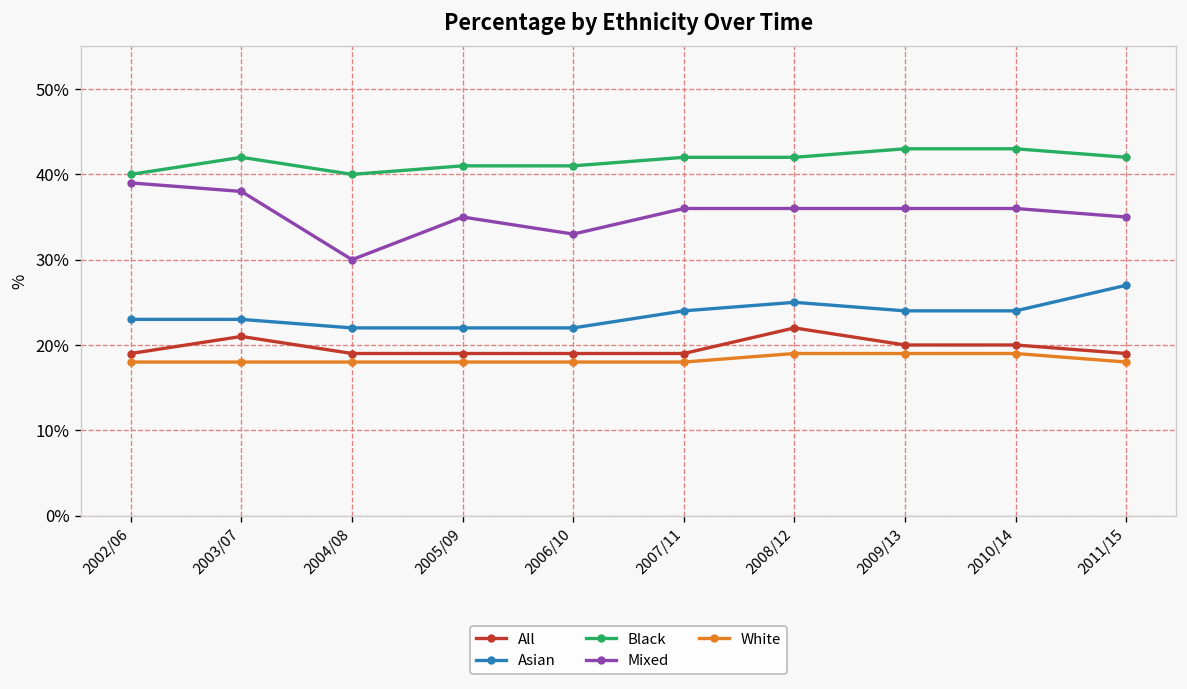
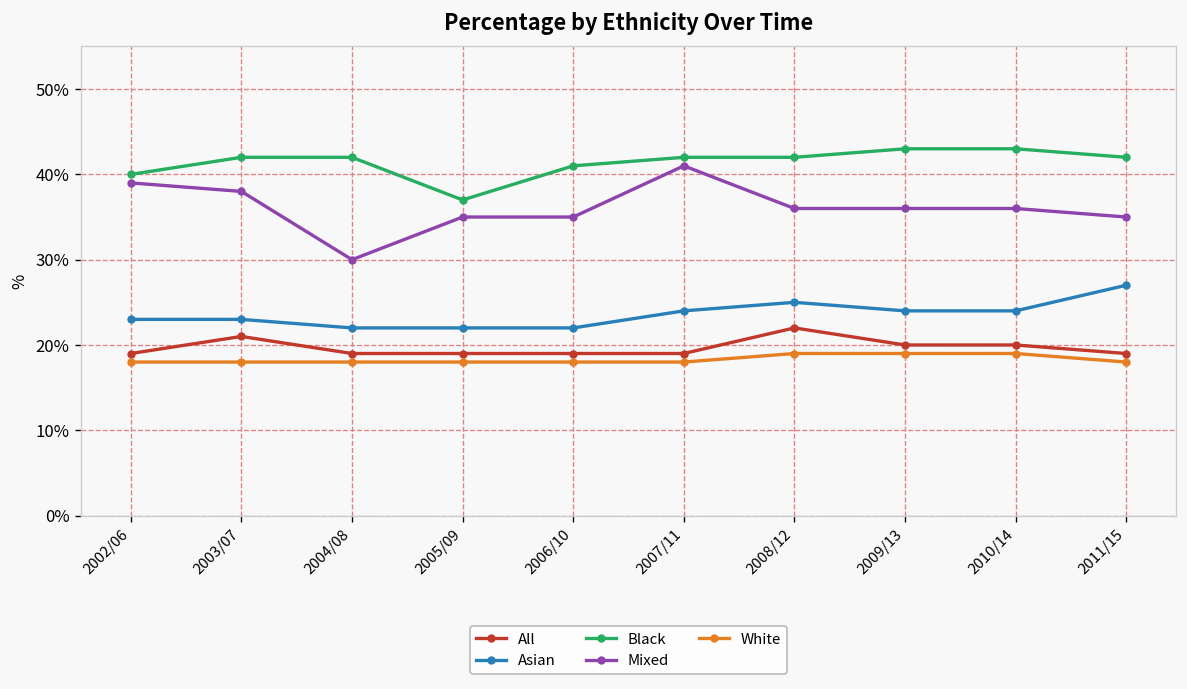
Black, 2004/08: 40% -> 42%
Black, 2005/09: 41% -> 37%
Mixed, 2006/10: 33% -> 35%
Mixed, 2007/11: 36% -> 41%
